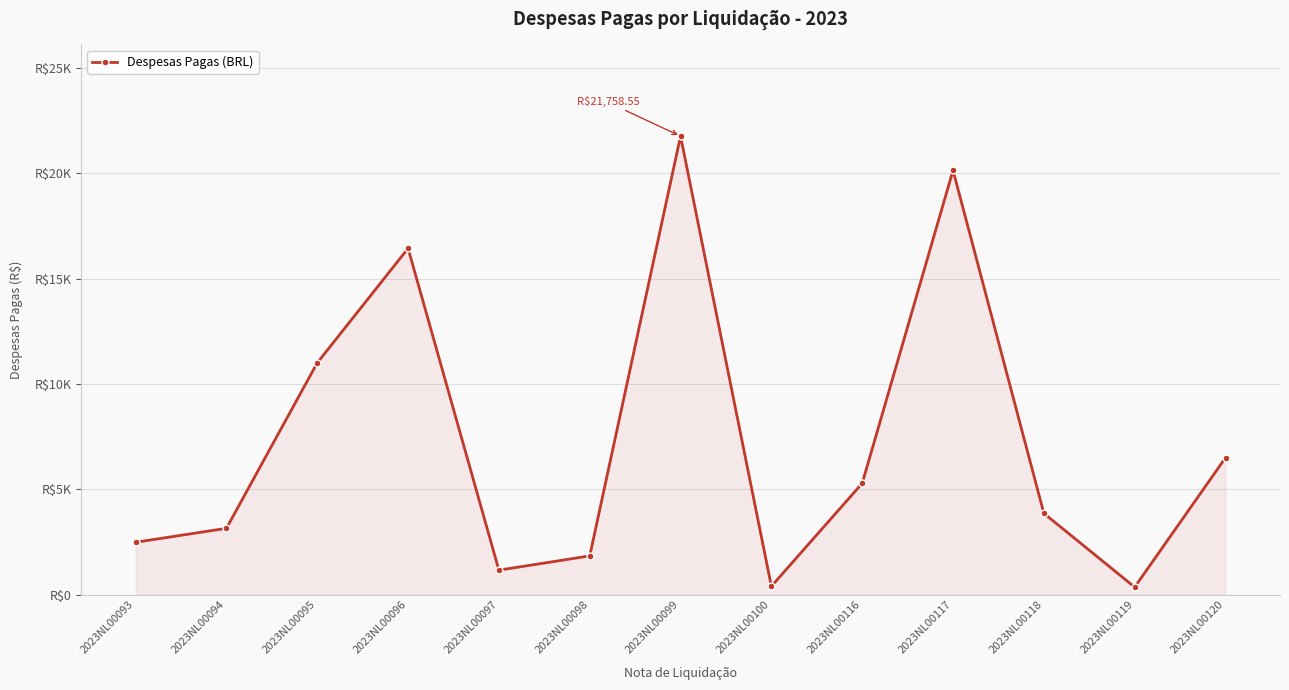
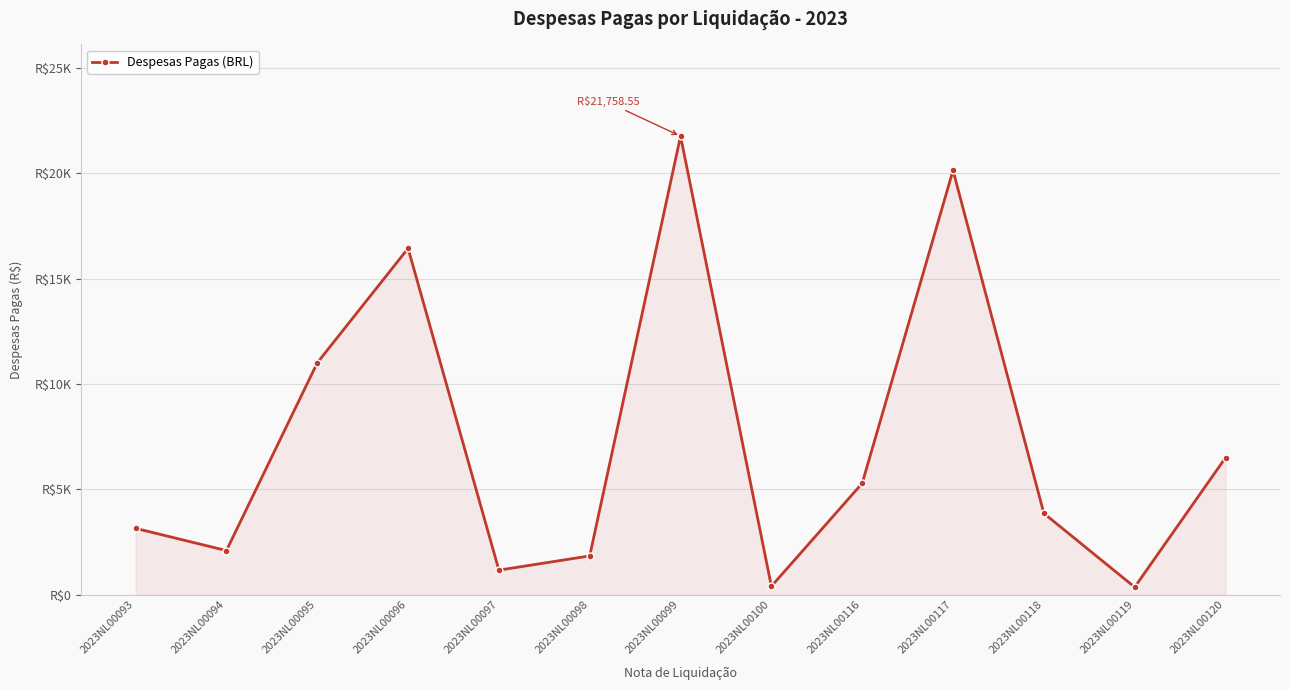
2023NL00093: R$2500 -> R$3200
2023NL00094: R$3200 -> R$2100
